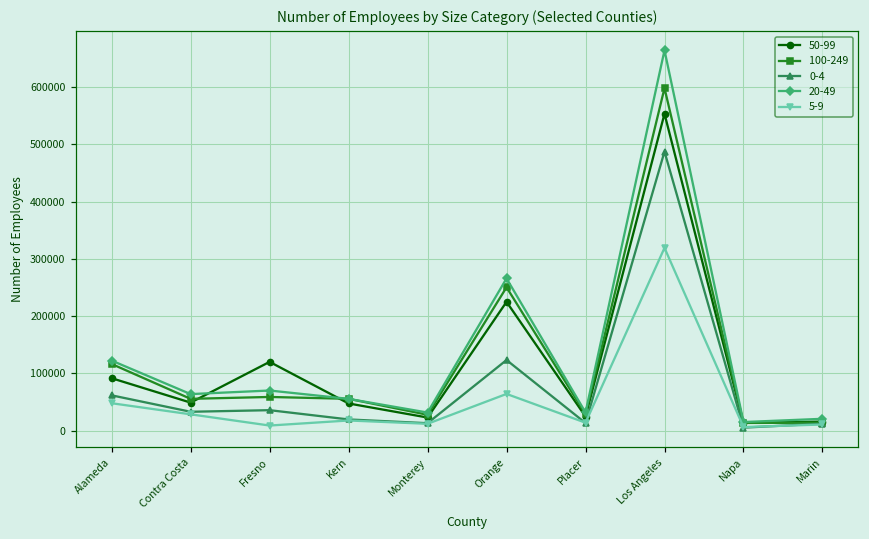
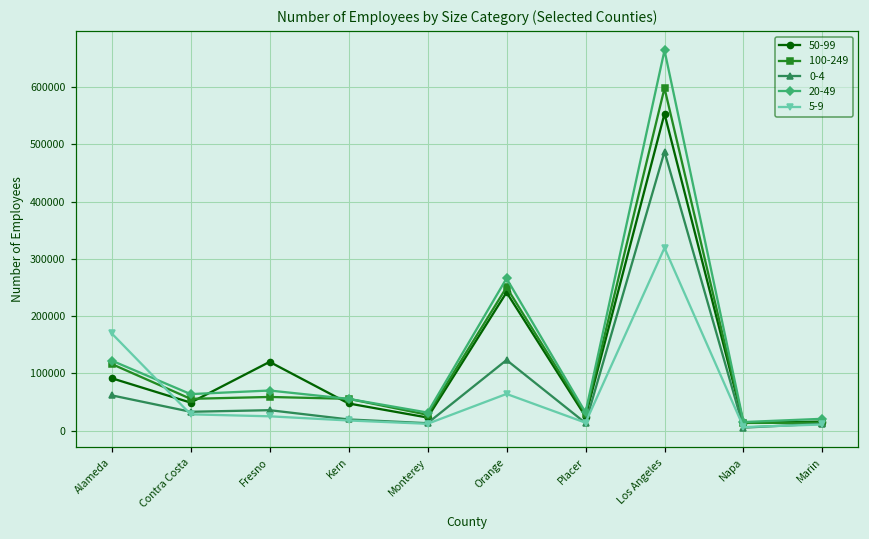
5-9, Alameda: 50000 -> 170000
5-9, Fresno: 10000 -> 30000
50-99, Orange: 230000 -> 240000
